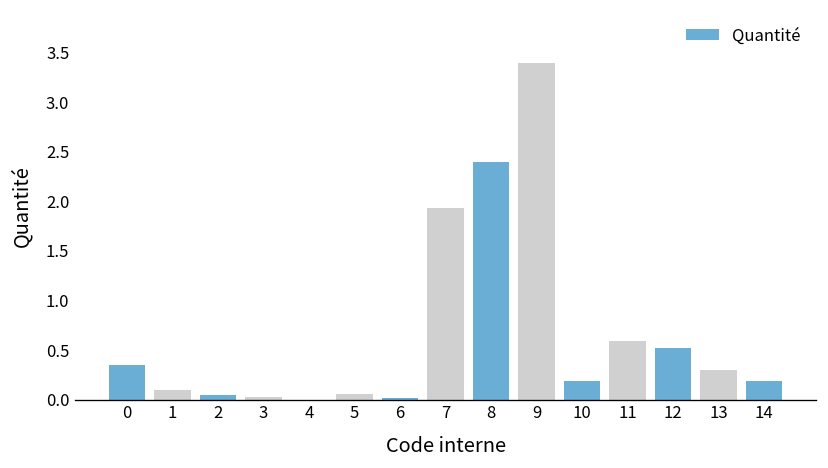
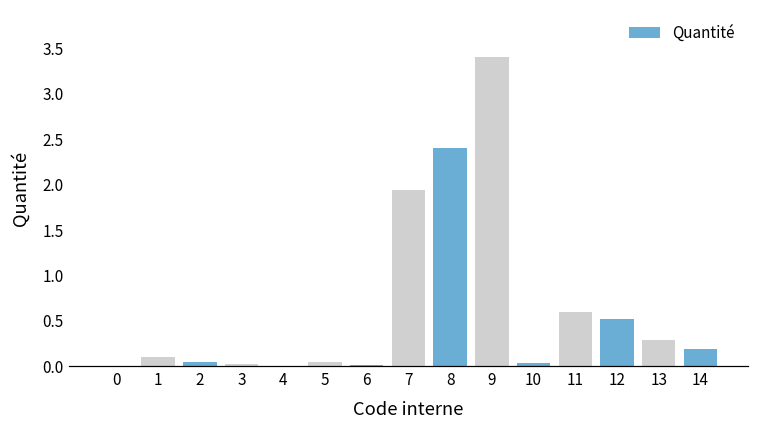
0: 0.4 -> 0.0
10: 0.2 -> 0.0
